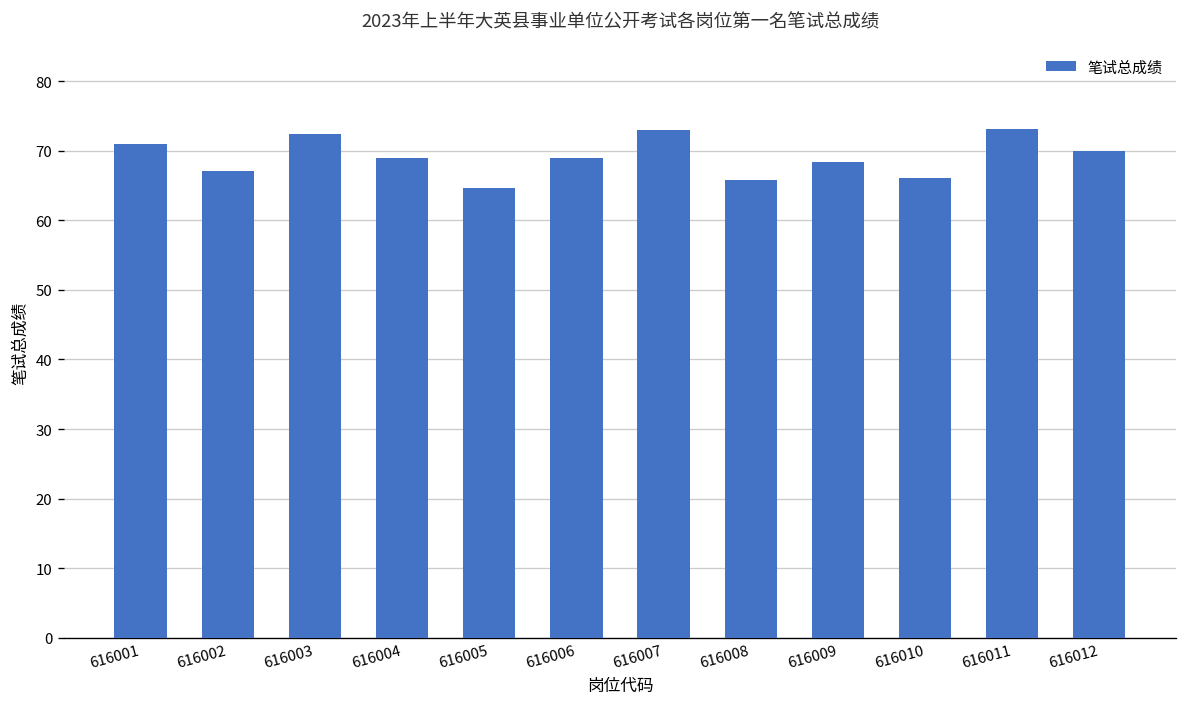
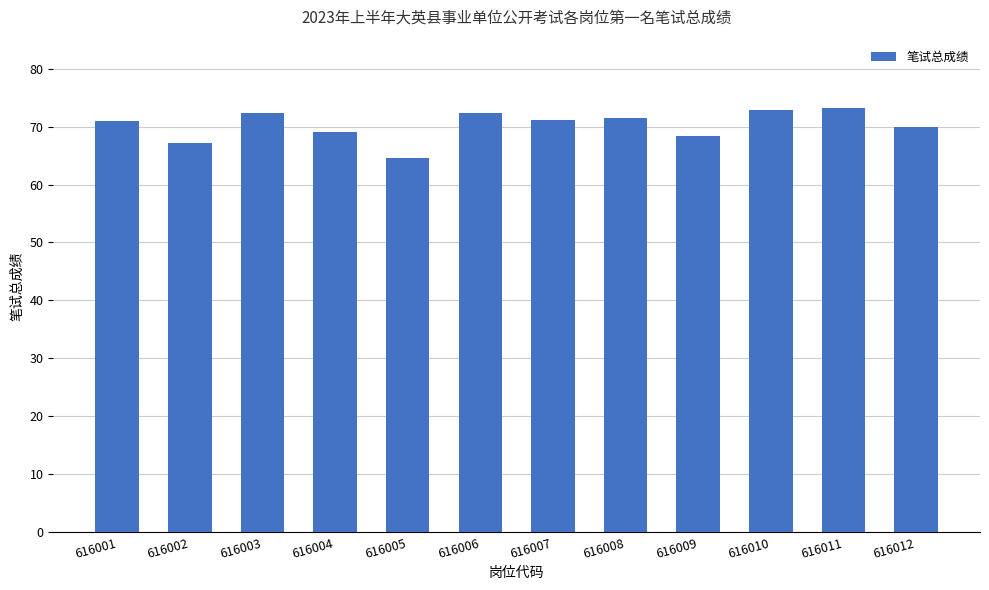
616006: 69 -> 72
616007: 73 -> 71
616008: 66 -> 71
616010: 66 -> 73
